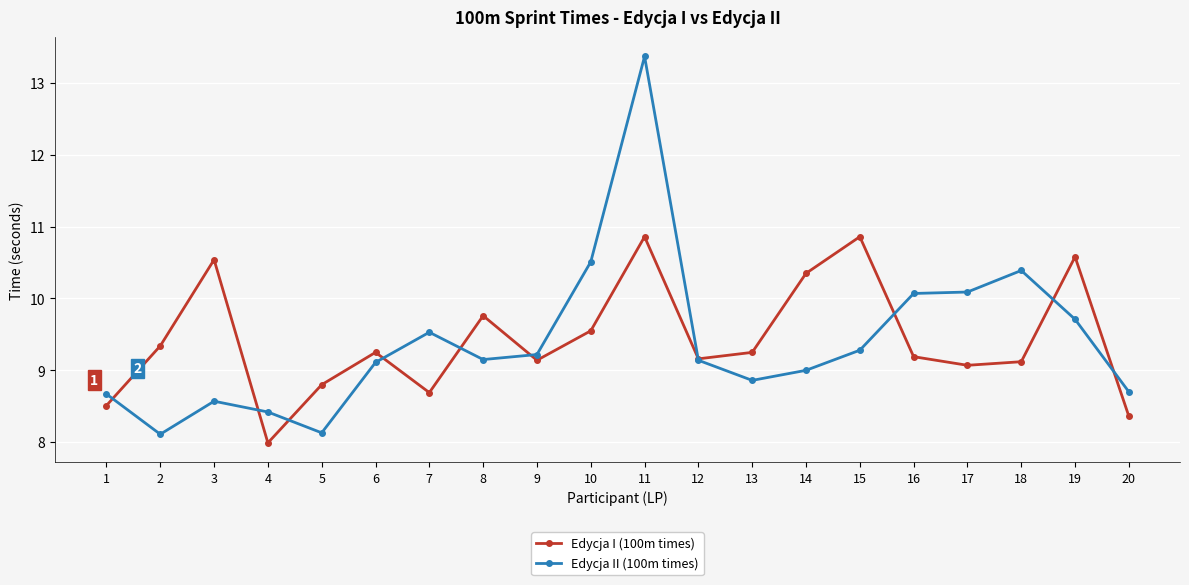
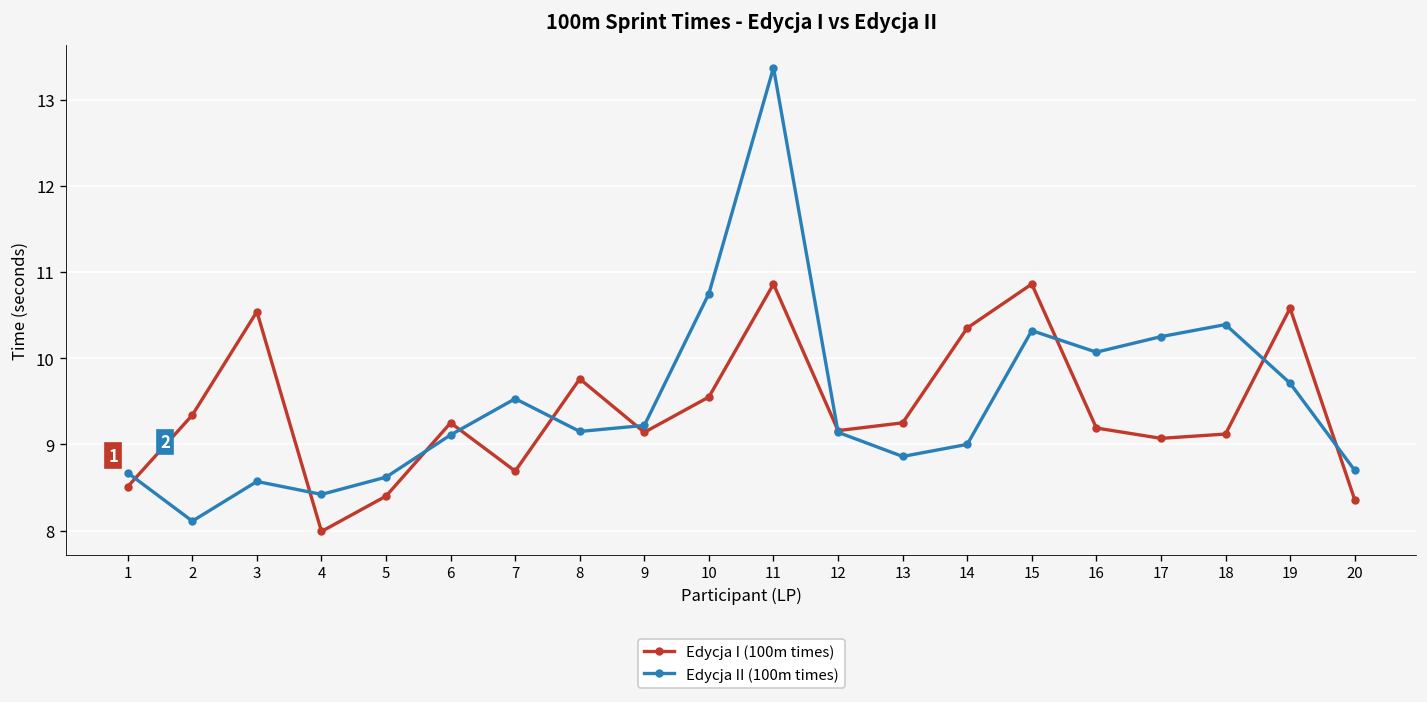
Edycja I (100m times), 5: 8.8 -> 8.4
Edycja II (100m times), 5: 8.1 -> 8.6
Edycja II (100m times), 10: 10.5 -> 10.8
Edycja II (100m times), 15: 9.3 -> 10.3
Edycja II (100m times), 17: 10.1 -> 10.3
